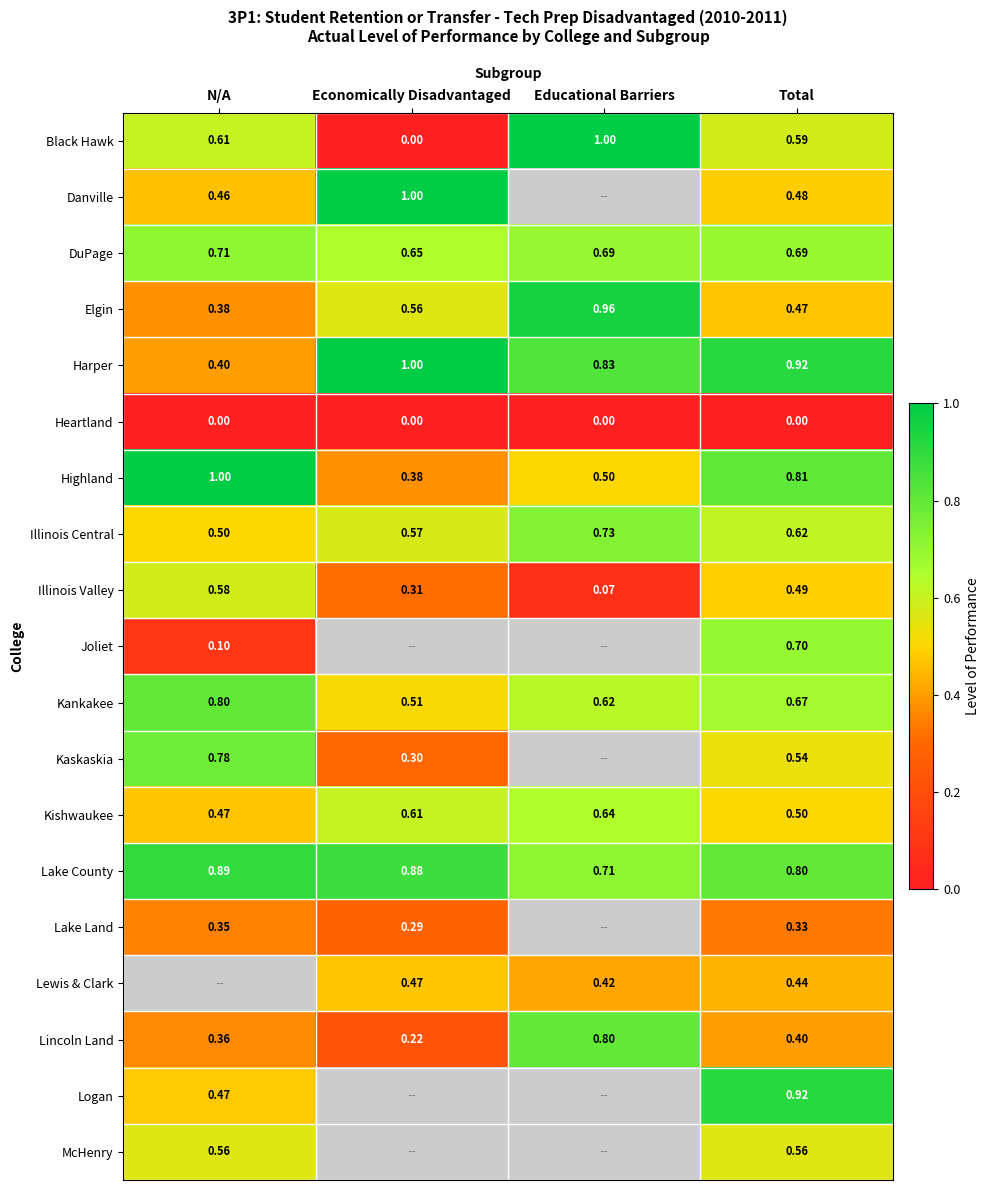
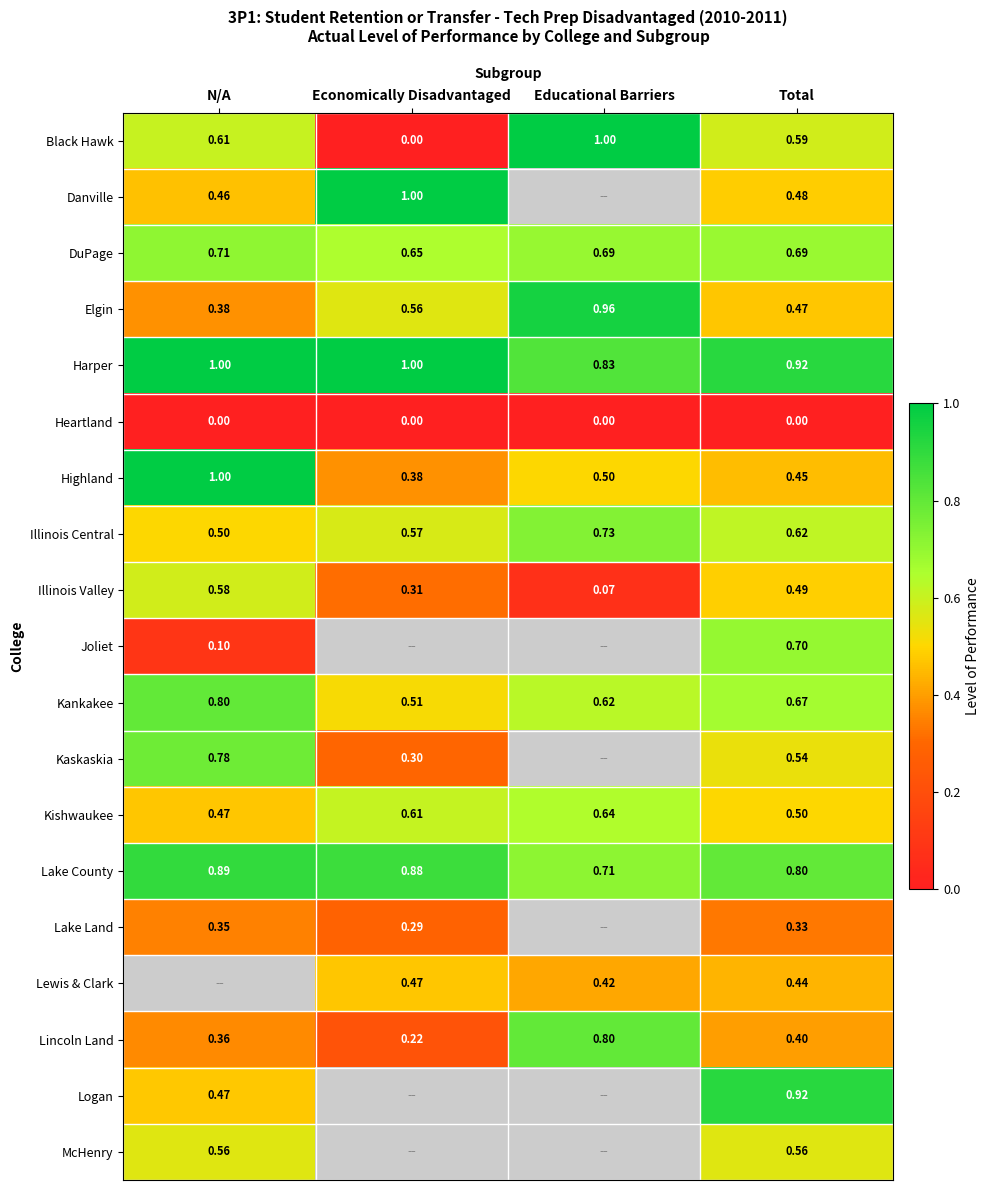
Harper, N/A: 0.40 -> 1.00
Highland, Total: 0.81 -> 0.45
